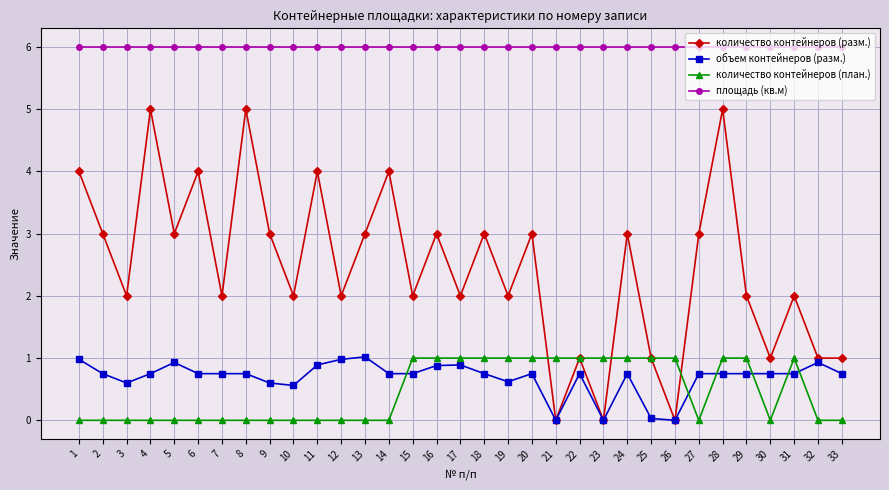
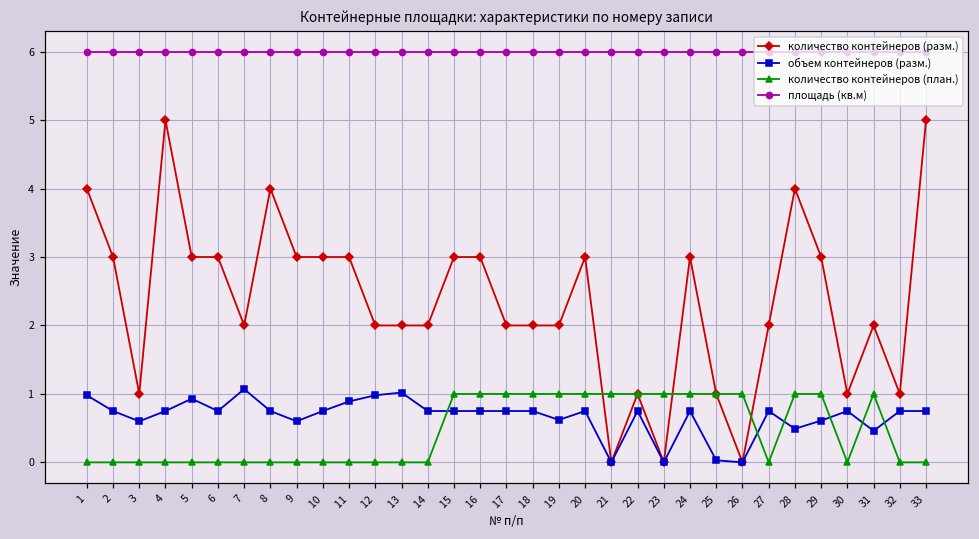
количество контейнеров (разм.), 3: 2 -> 1
количество контейнеров (разм.), 6: 4 -> 3
объем контейнеров (разм.), 7: 0.8 -> 1.1
количество контейнеров (разм.), 8: 5 -> 4
количество контейнеров (разм.), 10: 2 -> 3
объем контейнеров (разм.), 10: 0.6 -> 0.8
количество контейнеров (разм.), 11: 4 -> 3
количество контейнеров (разм.), 13: 3 -> 2
количество контейнеров (разм.), 14: 4 -> 2
количество контейнеров (разм.), 15: 2 -> 3
объем контейнеров (разм.), 16: 0.9 -> 0.8
объем контейнеров (разм.), 17: 0.9 -> 0.8
количество контейнеров (разм.), 18: 3 -> 2
количество контейнеров (разм.), 27: 3 -> 2
количество контейнеров (разм.), 28: 5 -> 4
объем контейнеров (разм.), 28: 0.8 -> 0.5
количество контейнеров (разм.), 29: 2 -> 3
объем контейнеров (разм.), 29: 0.8 -> 0.6
объем контейнеров (разм.), 31: 0.8 -> 0.5
объем контейнеров (разм.), 32: 0.9 -> 0.8
количество контейнеров (разм.), 33: 1 -> 5
